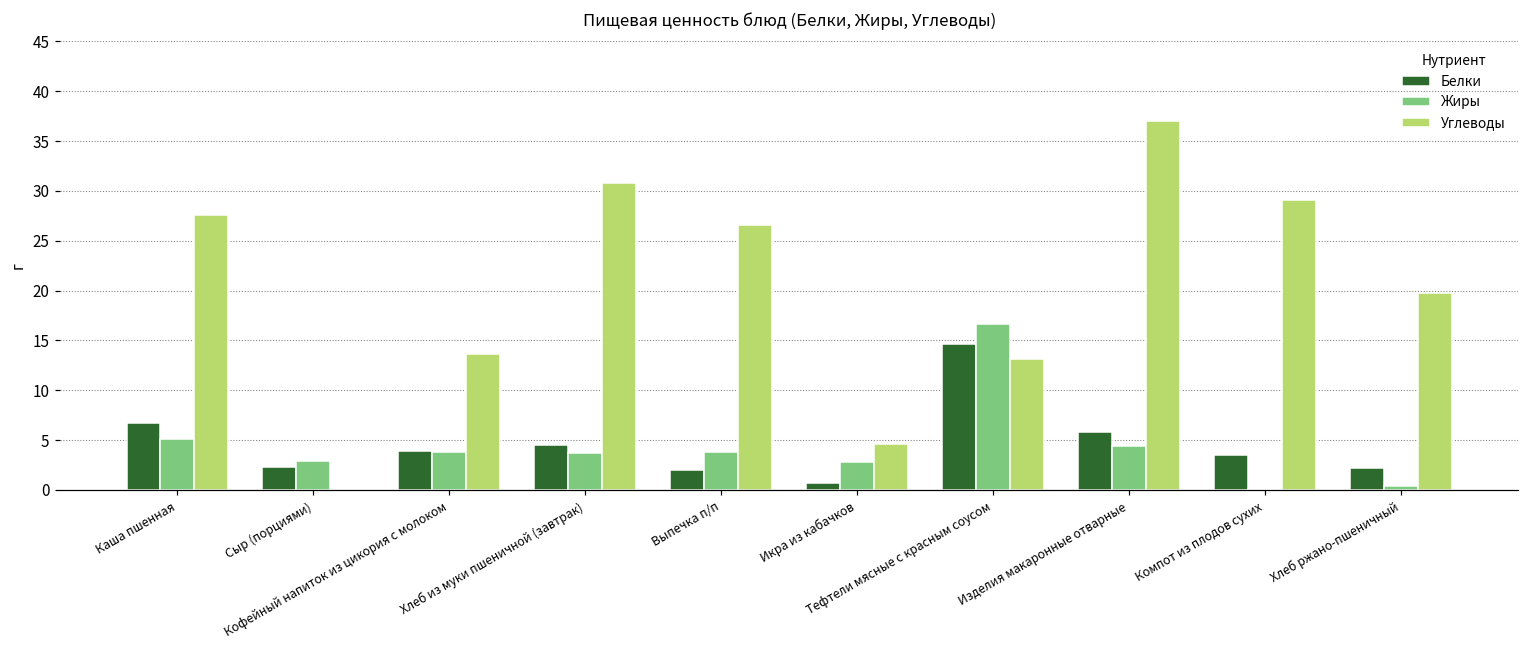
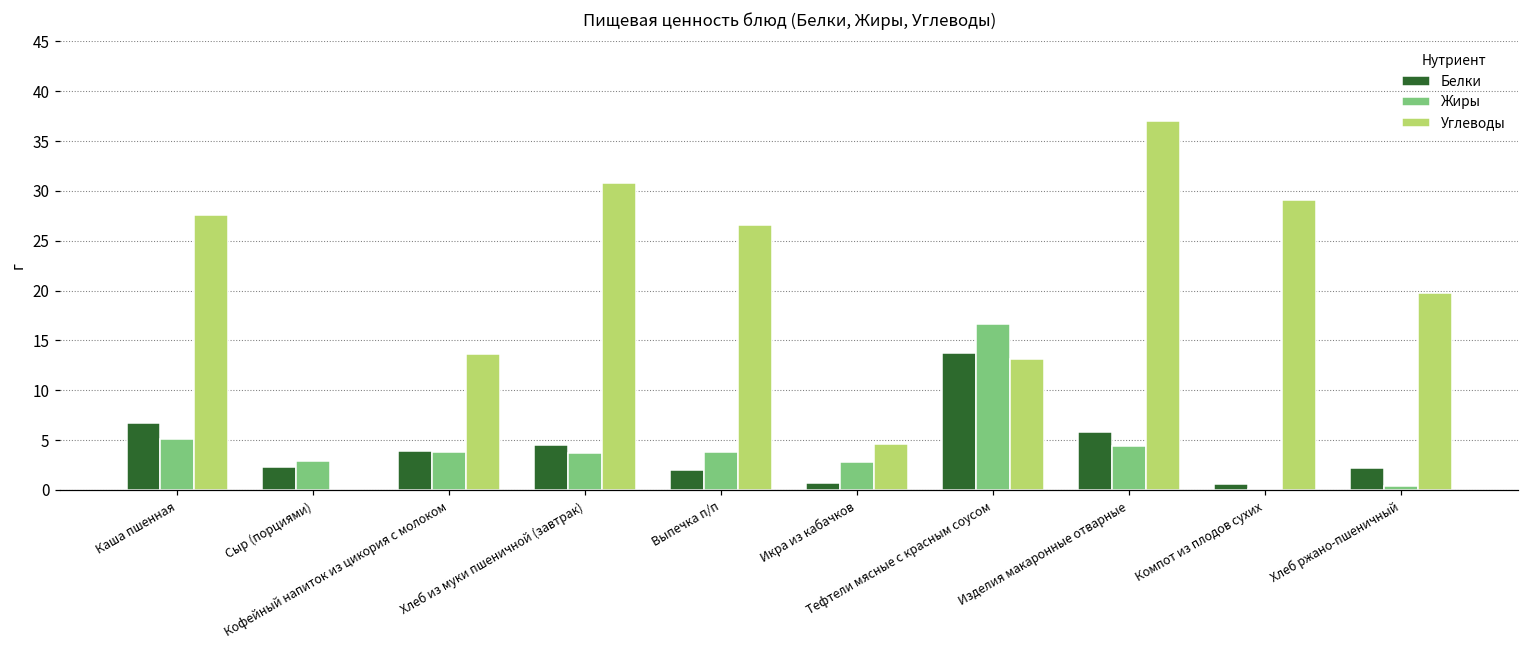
Белки, Тефтели мясные с красным соусом: 15 -> 14
Белки, Компот из плодов сухих: 3 -> 1
